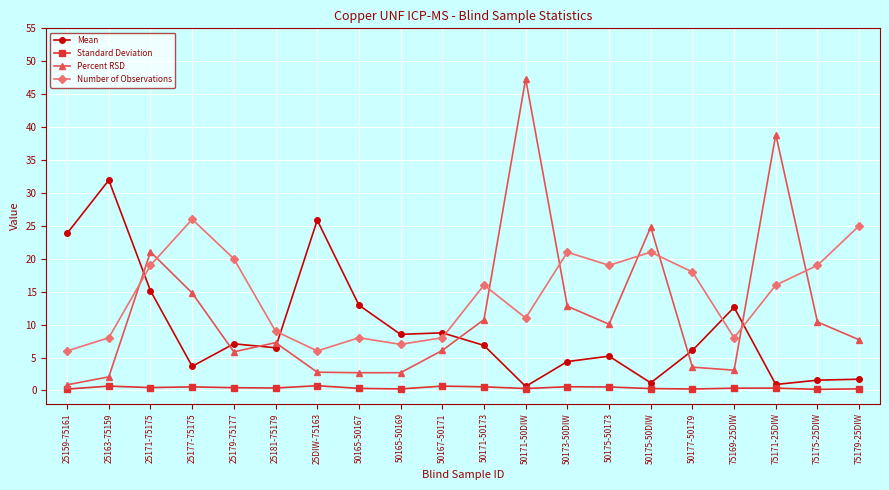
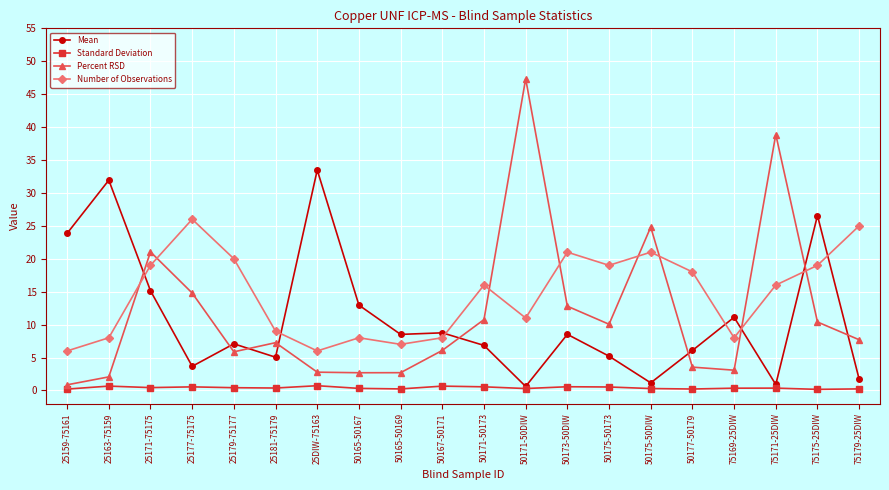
Mean, 25181-75179: 6 -> 5
Mean, 25DIW-75163: 26 -> 33
Mean, 50173-50DIW: 4 -> 9
Mean, 75169-25DIW: 13 -> 11
Mean, 75175-25DIW: 2 -> 27
